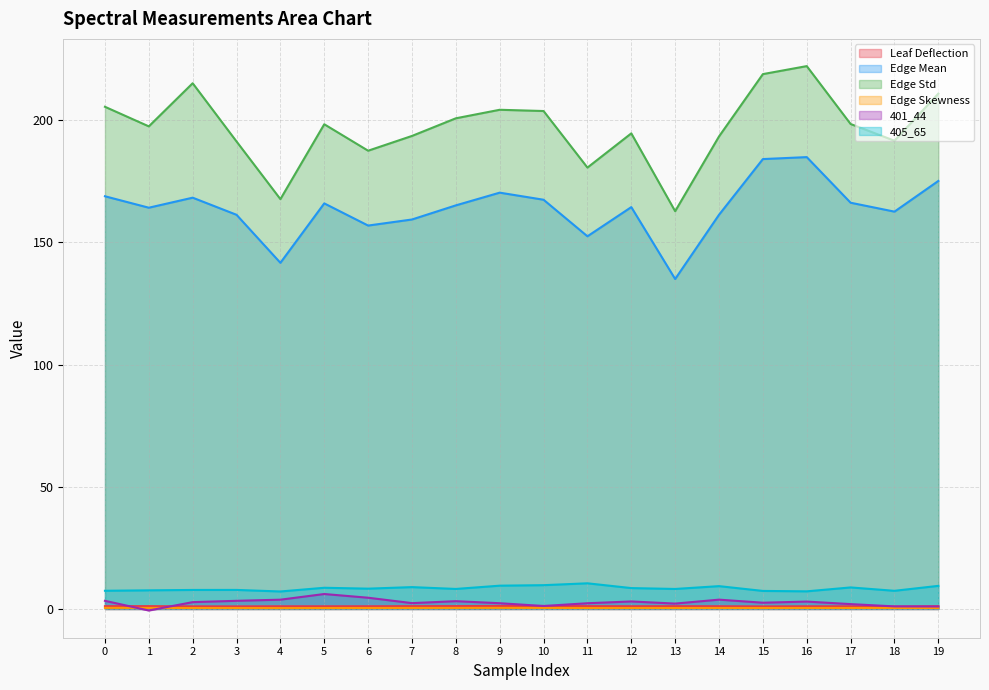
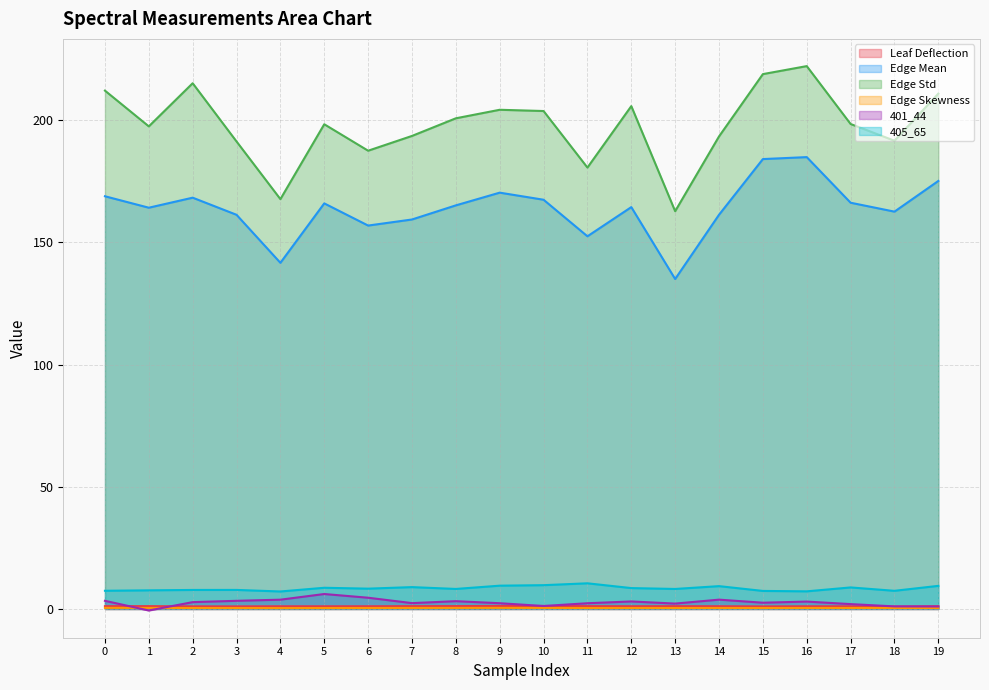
Edge Std, 0: 205 -> 212
Edge Std, 12: 195 -> 206
